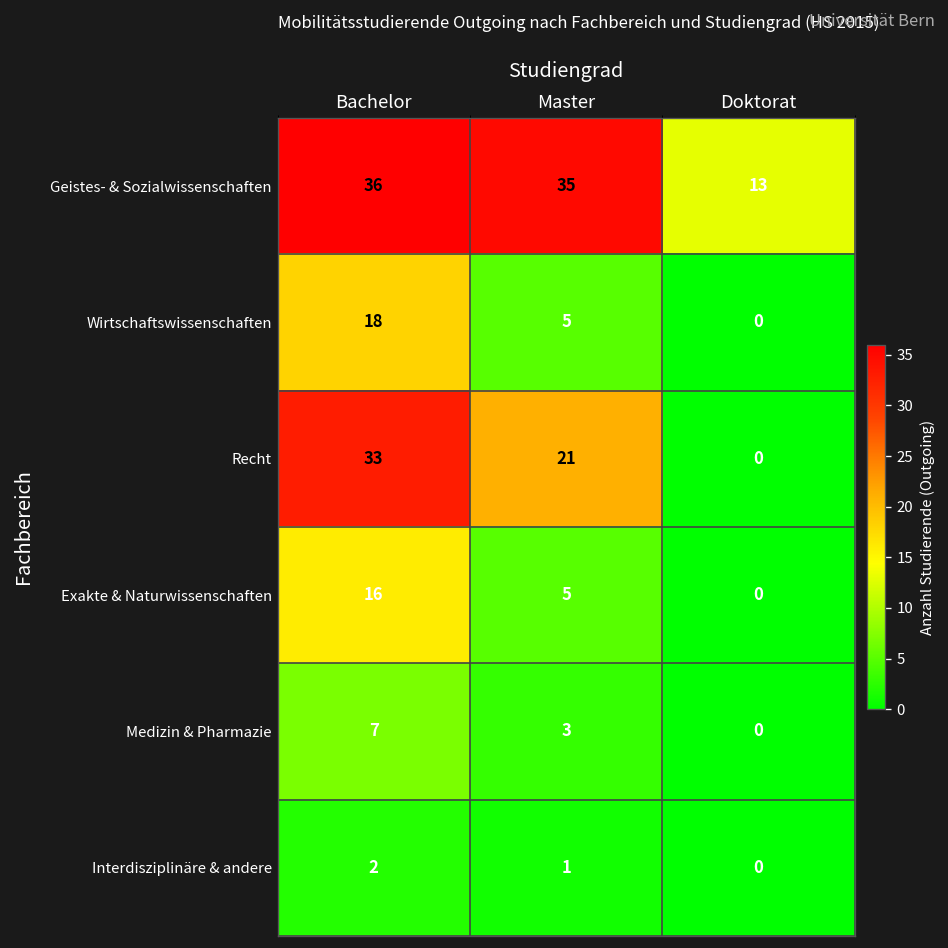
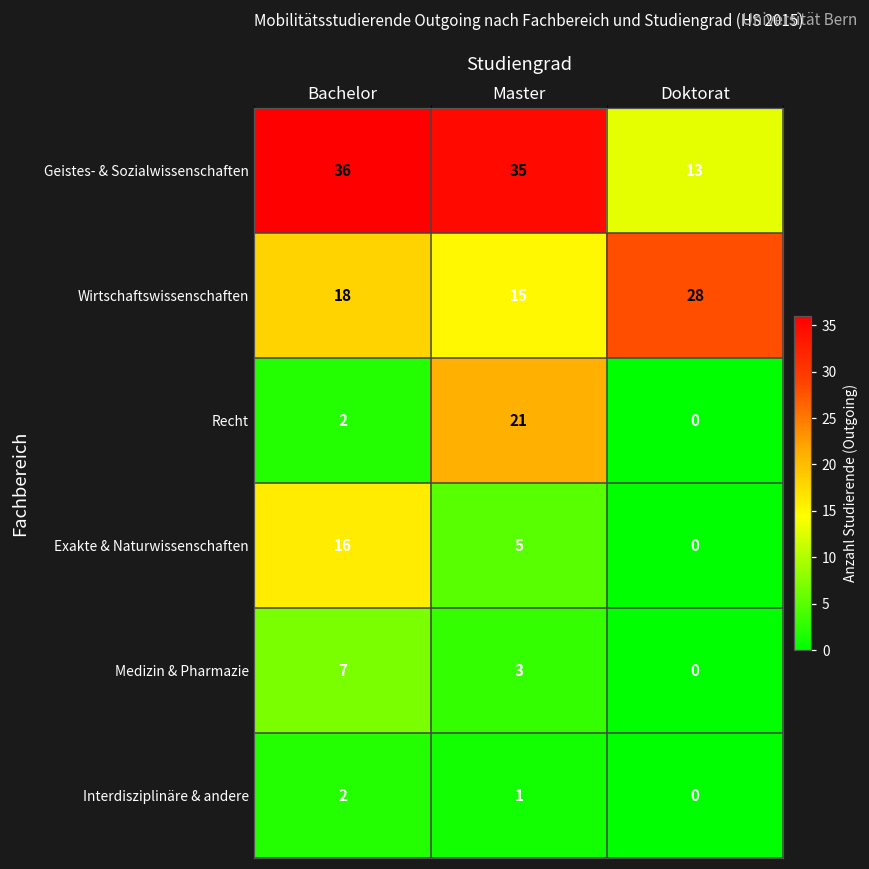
Wirtschaftswissenschaften, Master: 5 -> 15
Wirtschaftswissenschaften, Doktorat: 0 -> 28
Recht, Bachelor: 33 -> 2
